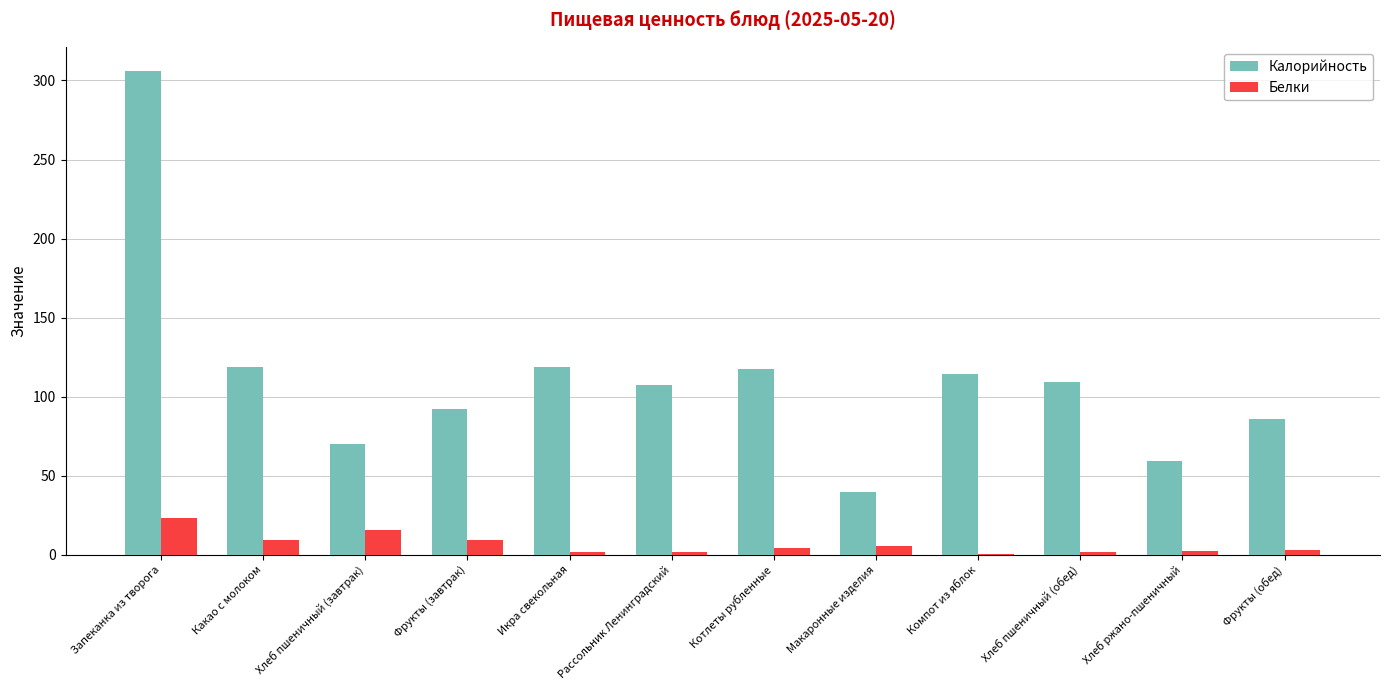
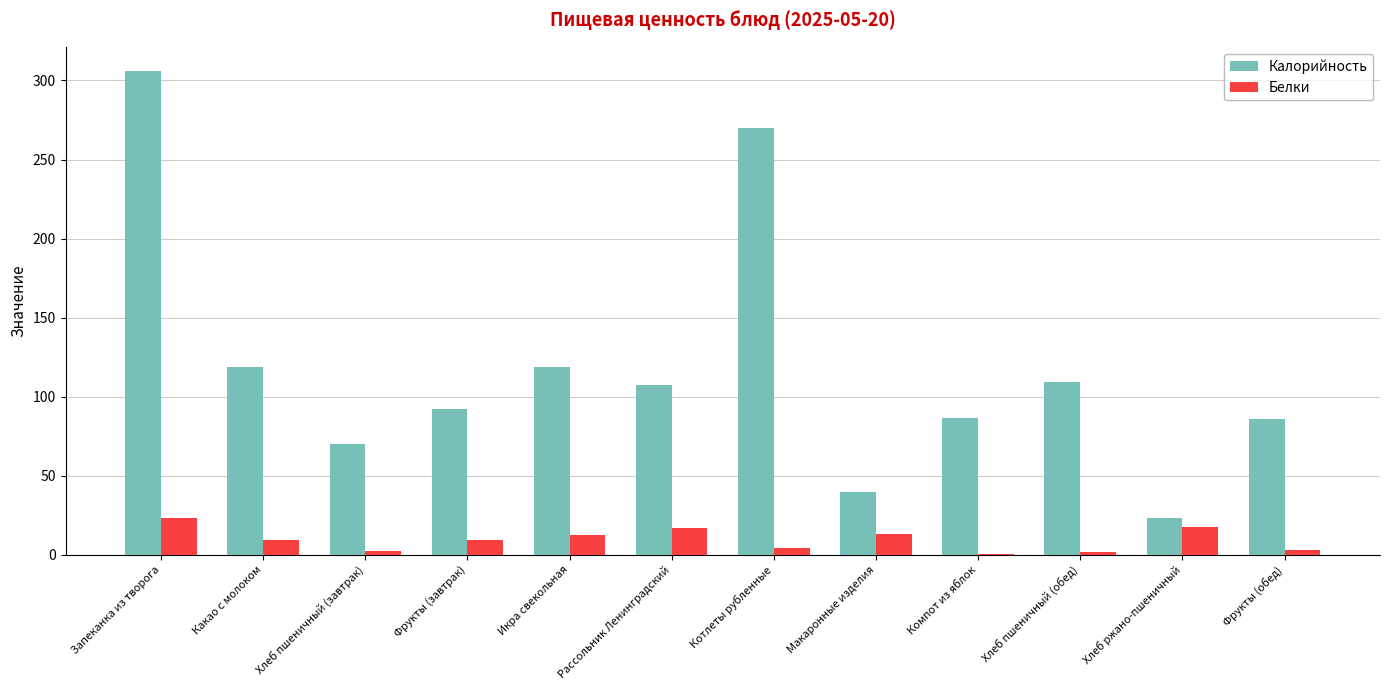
Белки, Хлеб пшеничный (завтрак): 16 -> 2
Белки, Икра свекольная: 1 -> 13
Белки, Рассольник Ленинградский: 2 -> 17
Калорийность, Котлеты рубленные: 117 -> 270
Белки, Макаронные изделия: 6 -> 13
Калорийность, Компот из яблок: 115 -> 86
Калорийность, Хлеб ржано-пшеничный: 59 -> 23
Белки, Хлеб ржано-пшеничный: 2 -> 17
